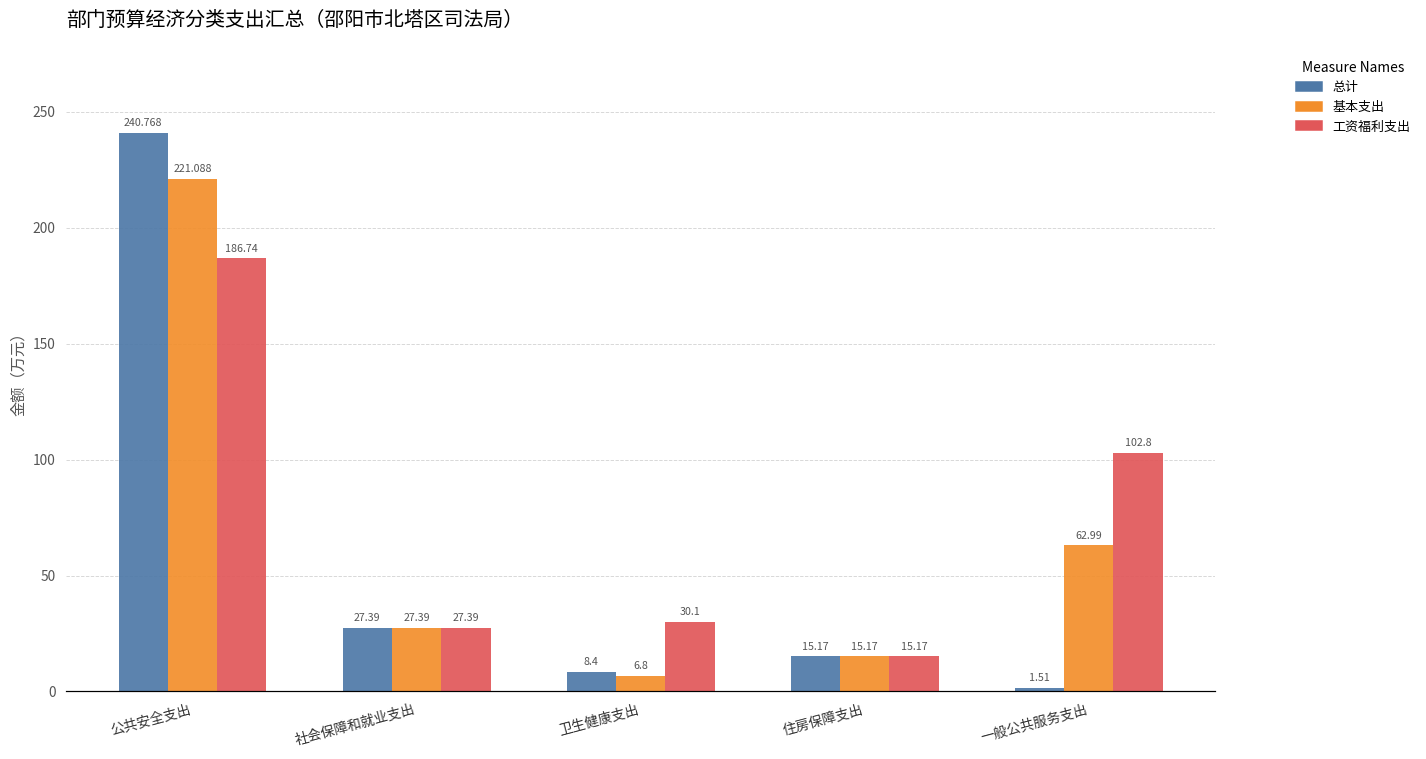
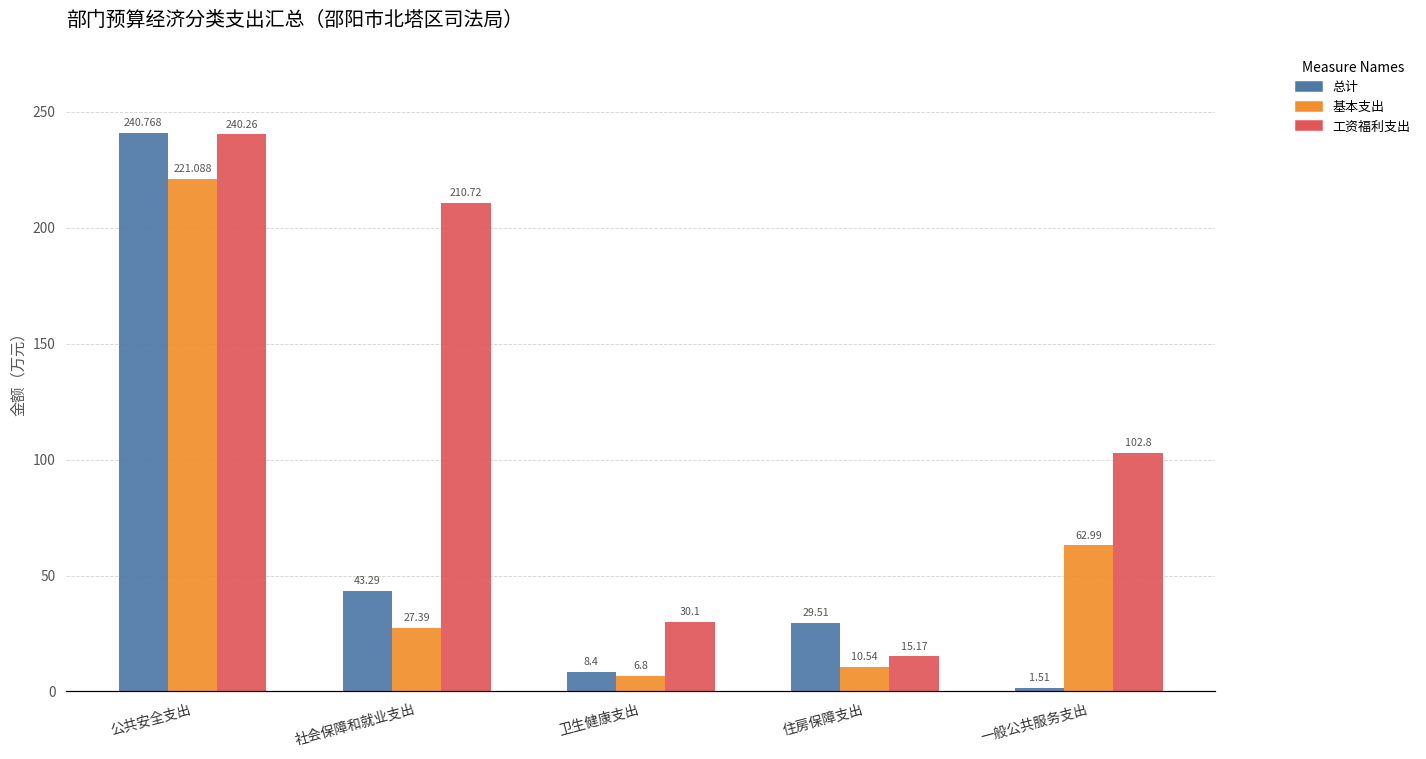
工资福利支出, 公共安全支出: 186.74 -> 240.26
总计, 社会保障和就业支出: 27.39 -> 43.29
工资福利支出, 社会保障和就业支出: 27.39 -> 210.72
总计, 住房保障支出: 15.17 -> 29.51
基本支出, 住房保障支出: 15.17 -> 10.54
